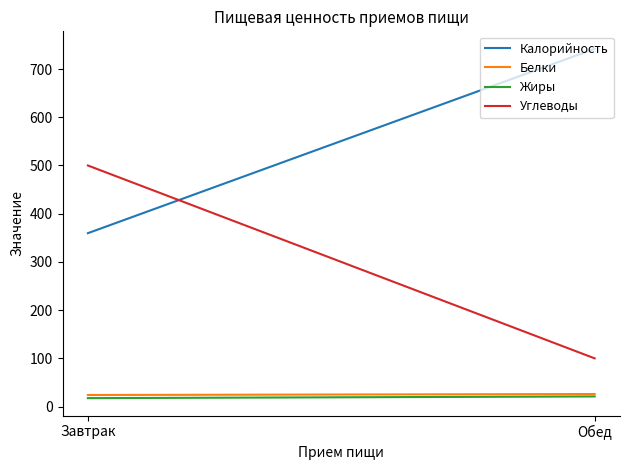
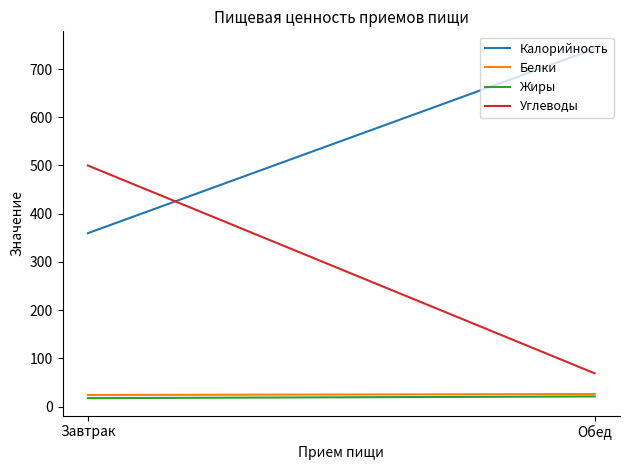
Углеводы, Обед: 100 -> 70
